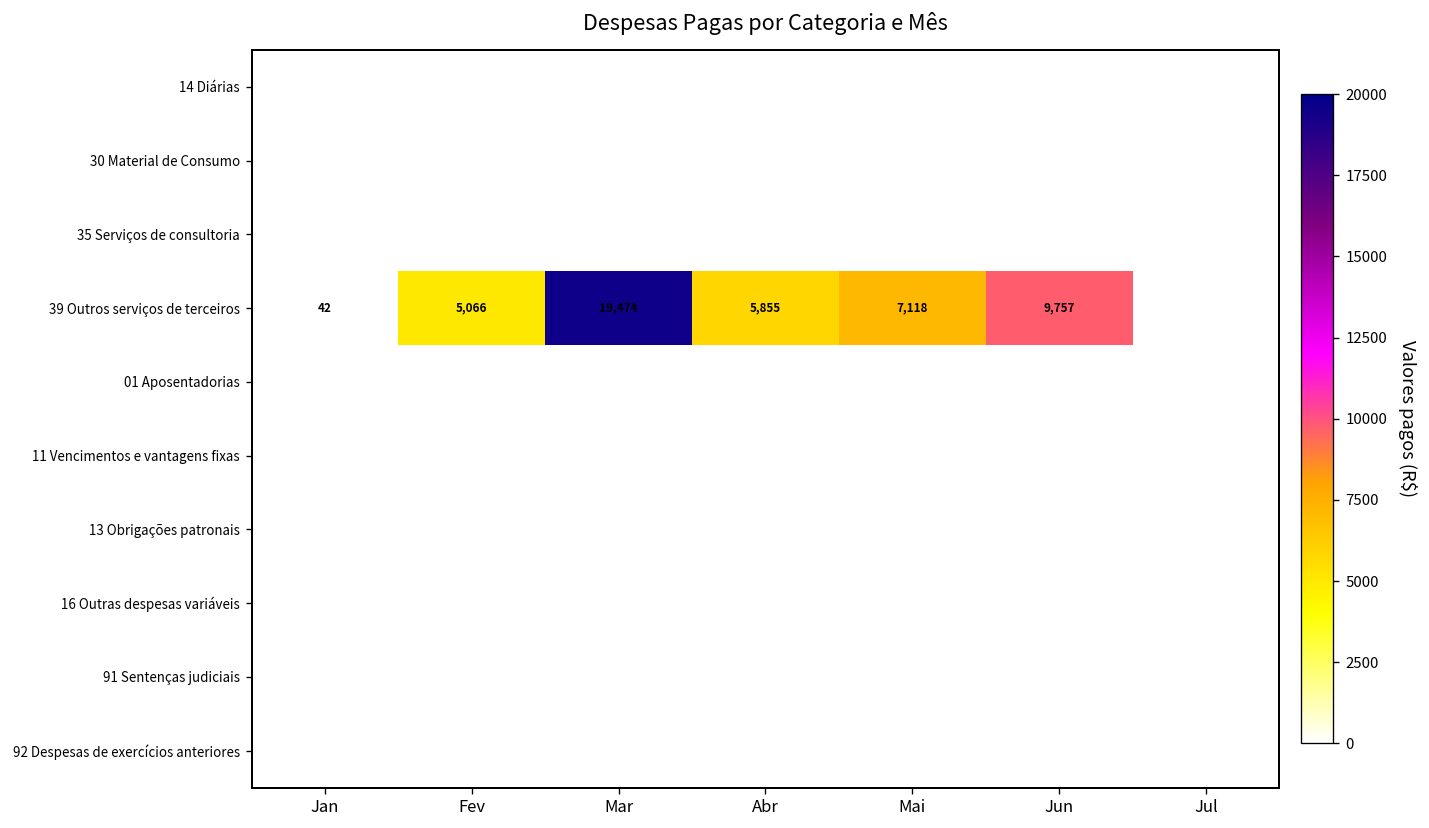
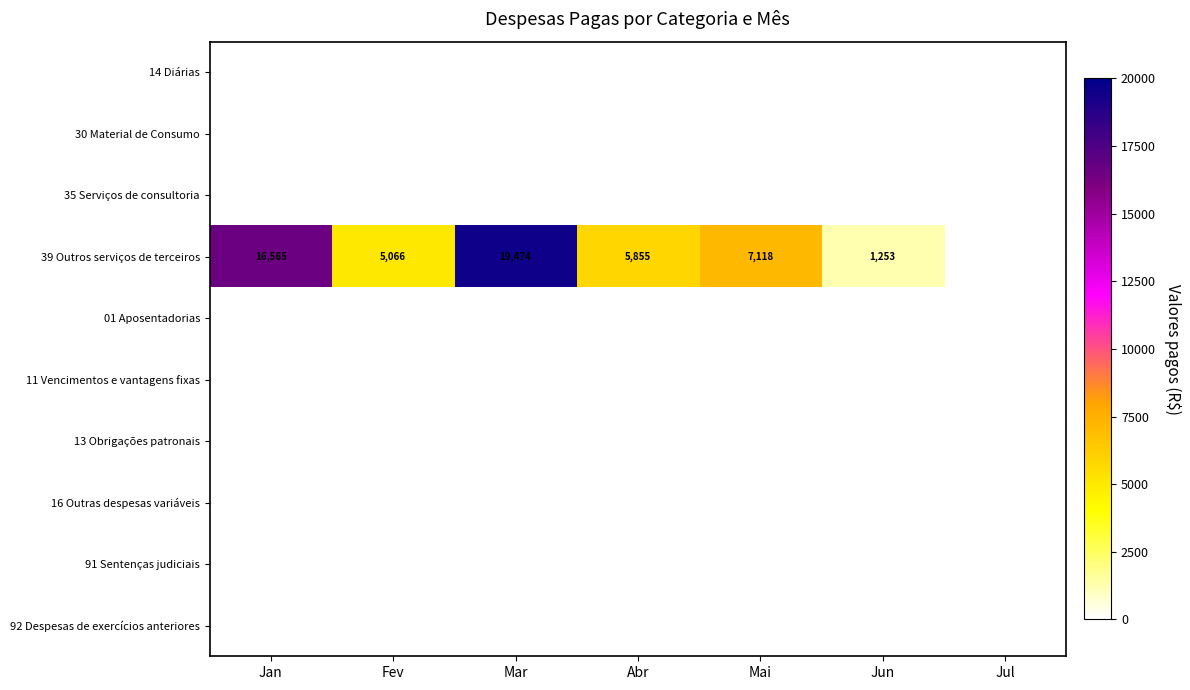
39 Outros serviços de terceiros, Jan: 42 -> 16,565
39 Outros serviços de terceiros, Jun: 9,757 -> 1,253
